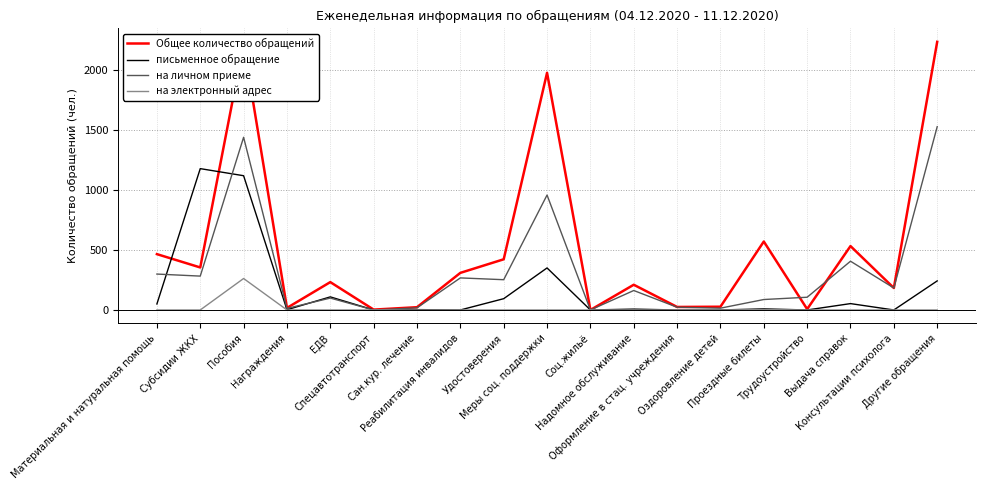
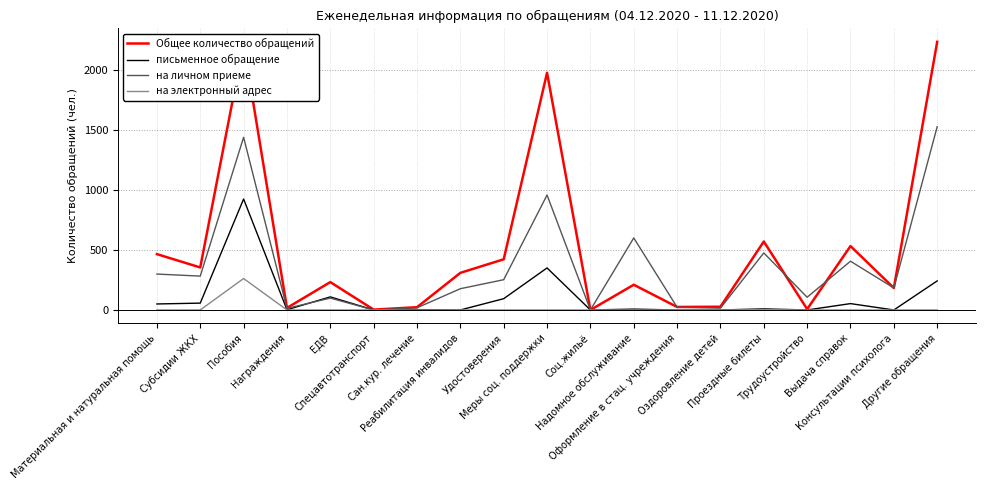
письменное обращение, Субсидии ЖКХ: 1180 -> 60
письменное обращение, Пособия: 1120 -> 920
на личном приеме, Реабилитация инвалидов: 270 -> 180
на личном приеме, Надомное обслуживание: 160 -> 600
на личном приеме, Проездные билеты: 90 -> 480
